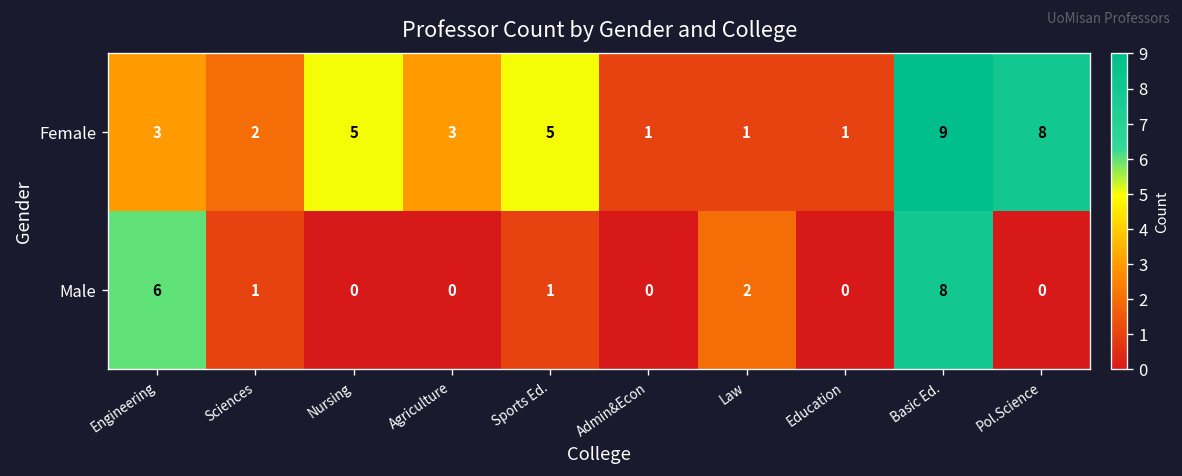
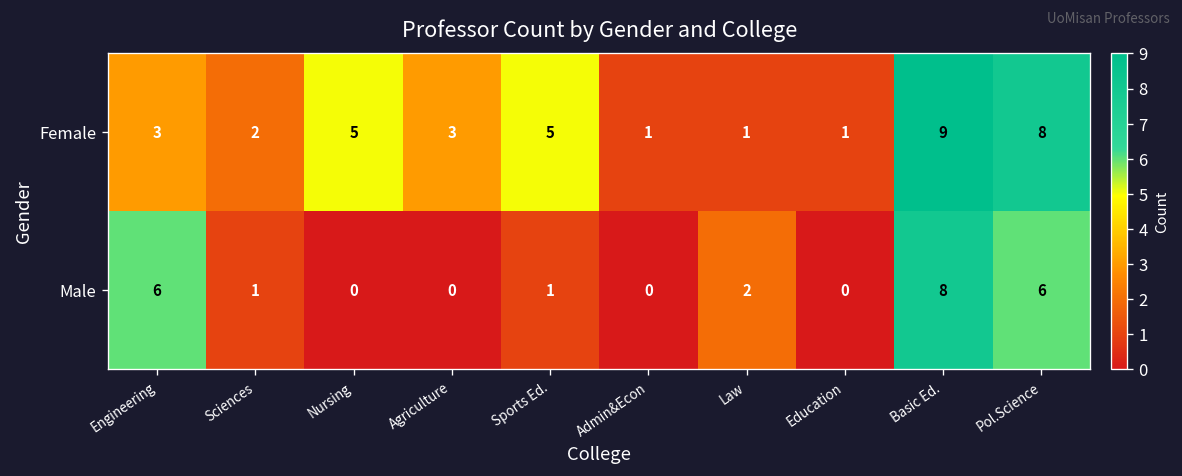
Male, Pol.Science: 0 -> 6
